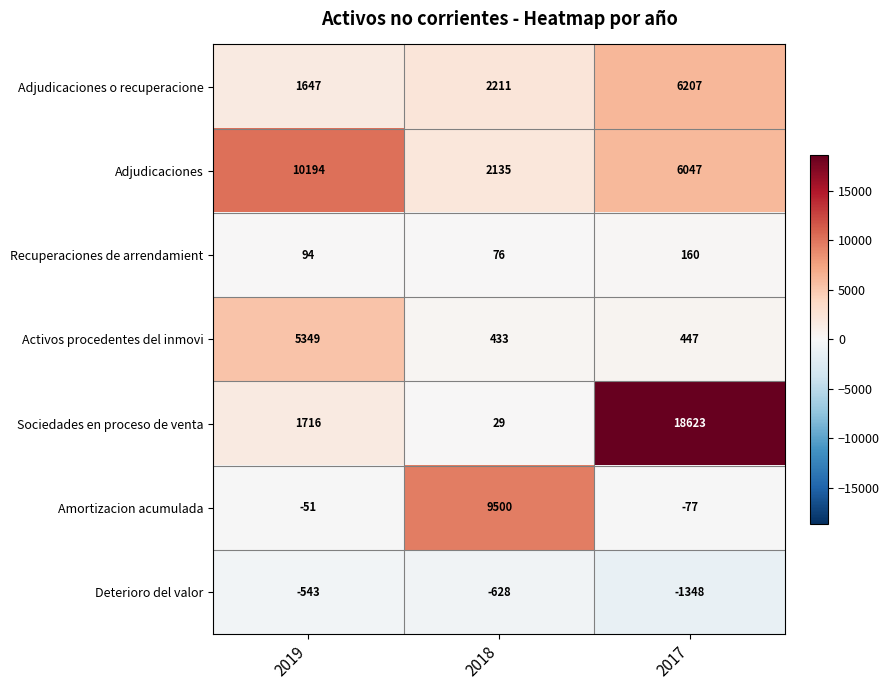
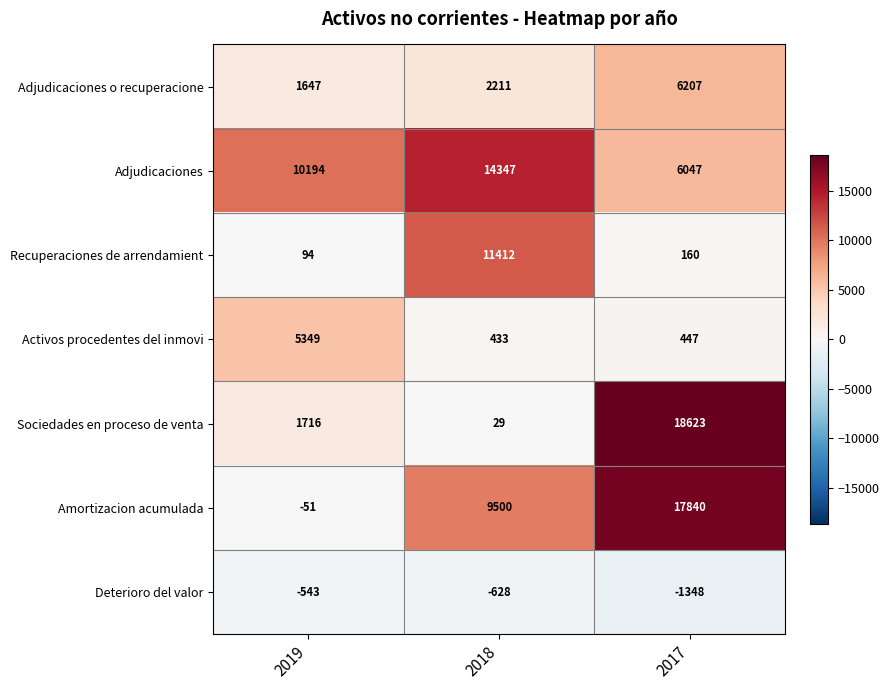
Adjudicaciones, 2018: 2135 -> 14347
Recuperaciones de arrendamient, 2018: 76 -> 11412
Amortizacion acumulada, 2017: -77 -> 17840
